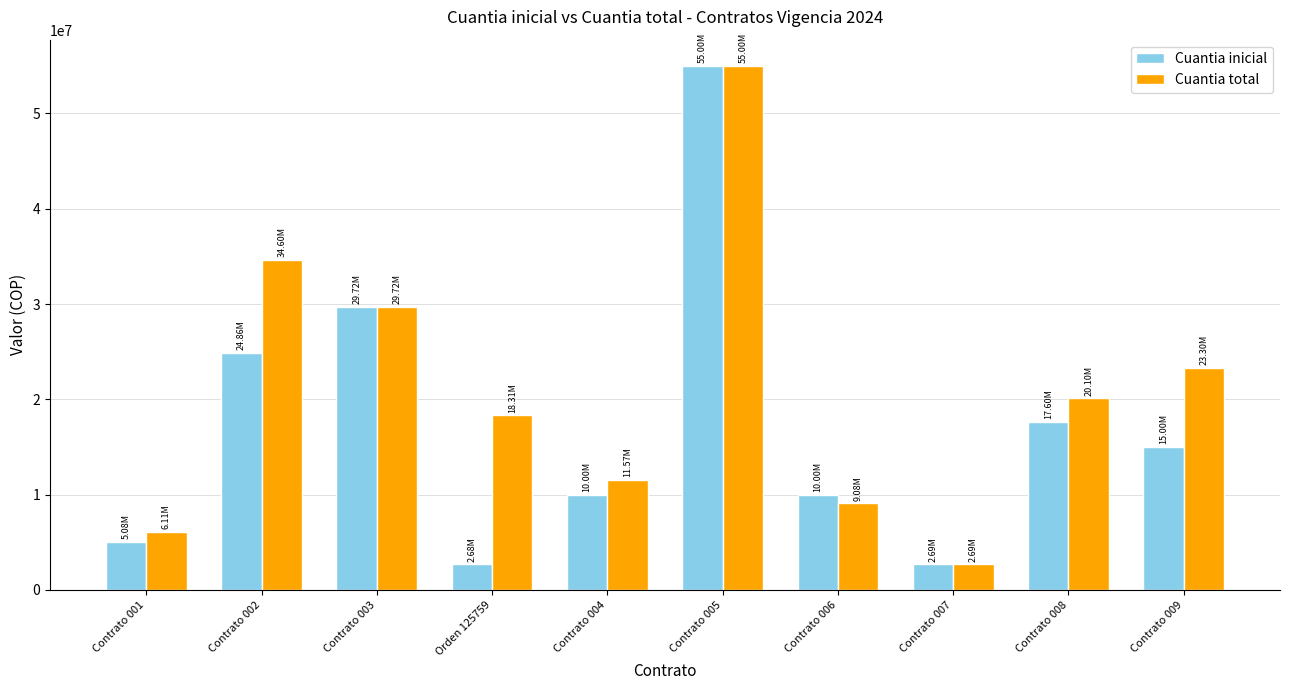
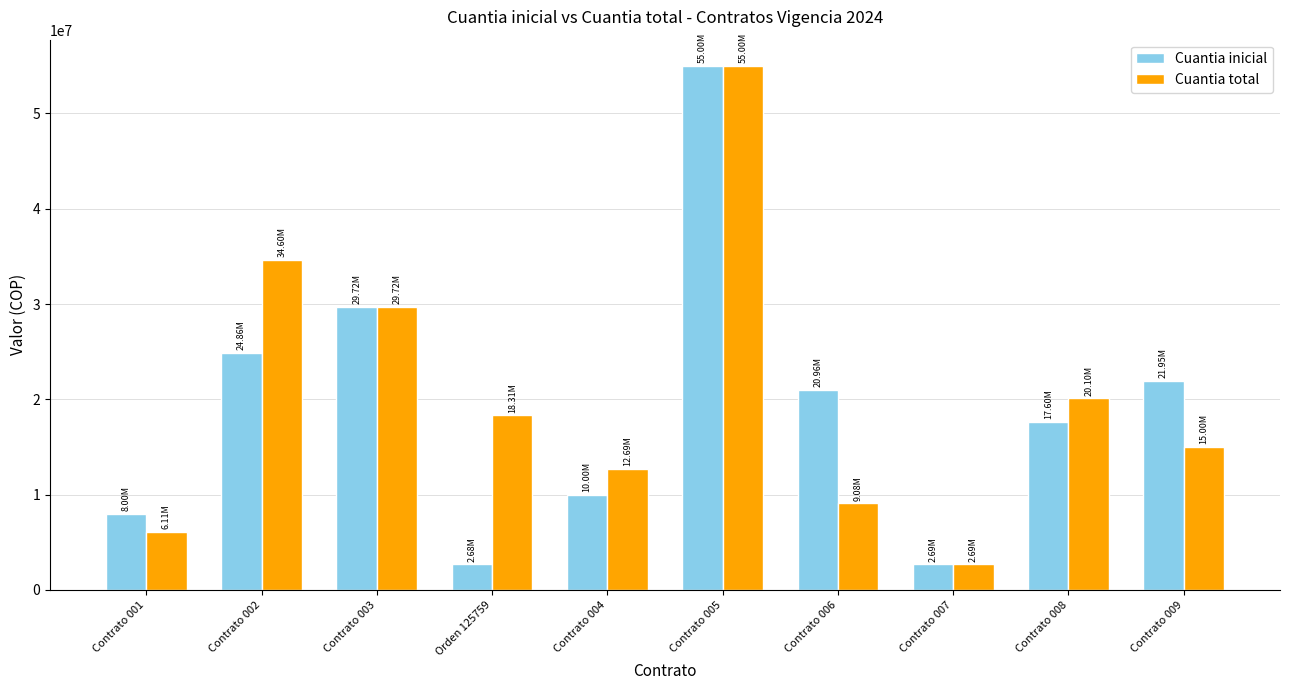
Cuantia inicial, Contrato 001: 5.08M -> 8.00M
Cuantia total, Contrato 004: 11.57M -> 12.69M
Cuantia inicial, Contrato 006: 10.00M -> 20.96M
Cuantia inicial, Contrato 009: 15.00M -> 21.95M
Cuantia total, Contrato 009: 23.30M -> 15.00M
